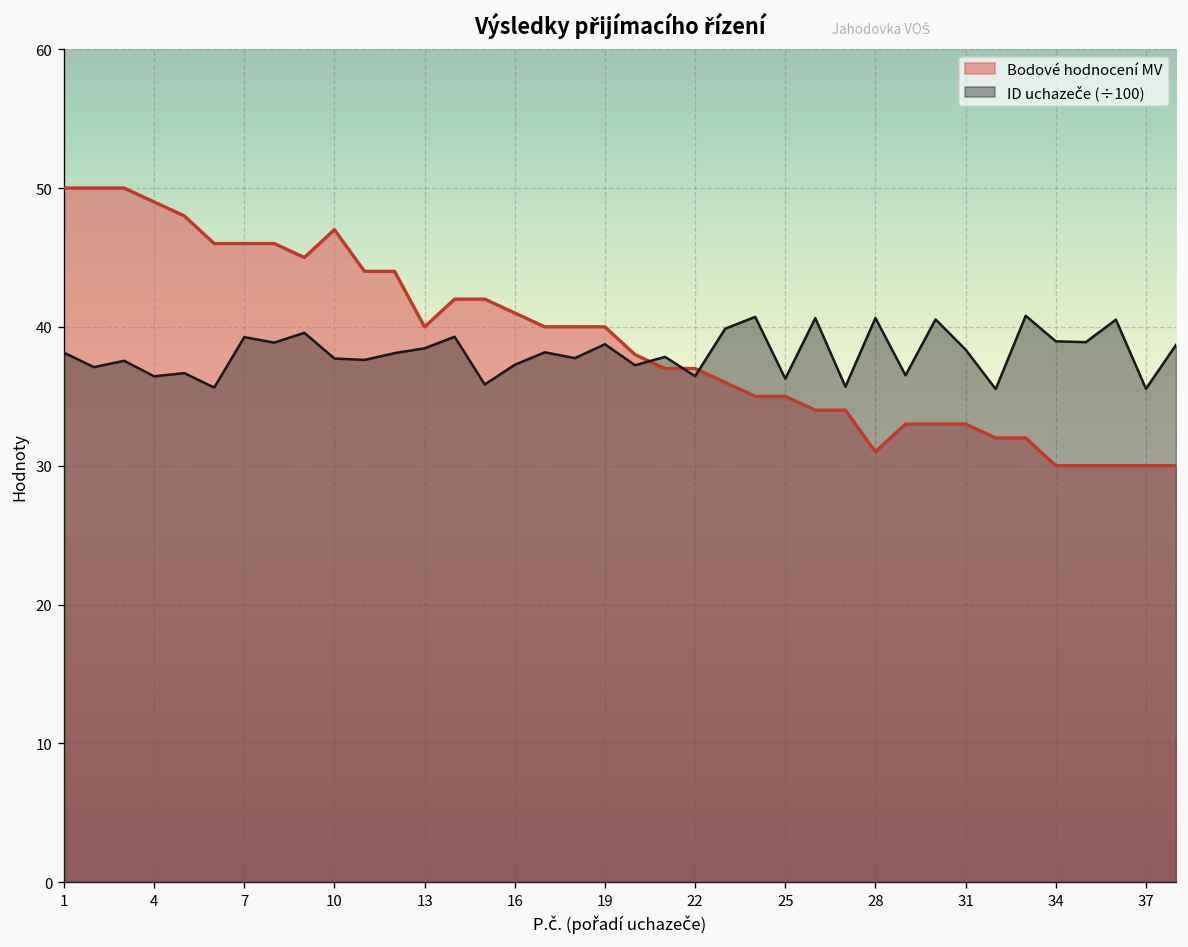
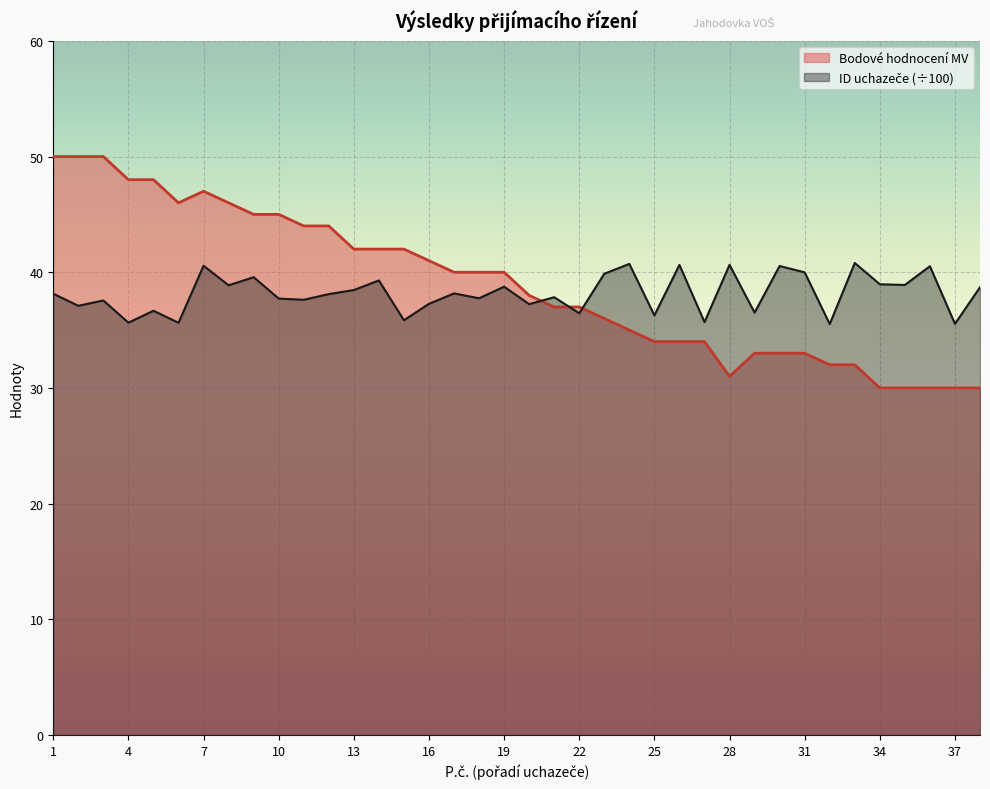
Bodové hodnocení MV, 4: 49 -> 48
ID uchazeče (÷100), 4: 36.4 -> 35.6
Bodové hodnocení MV, 7: 46 -> 47
ID uchazeče (÷100), 7: 39.3 -> 40.6
Bodové hodnocení MV, 10: 47 -> 45
Bodové hodnocení MV, 13: 40 -> 42
Bodové hodnocení MV, 25: 35 -> 34
ID uchazeče (÷100), 31: 38.4 -> 40.0
